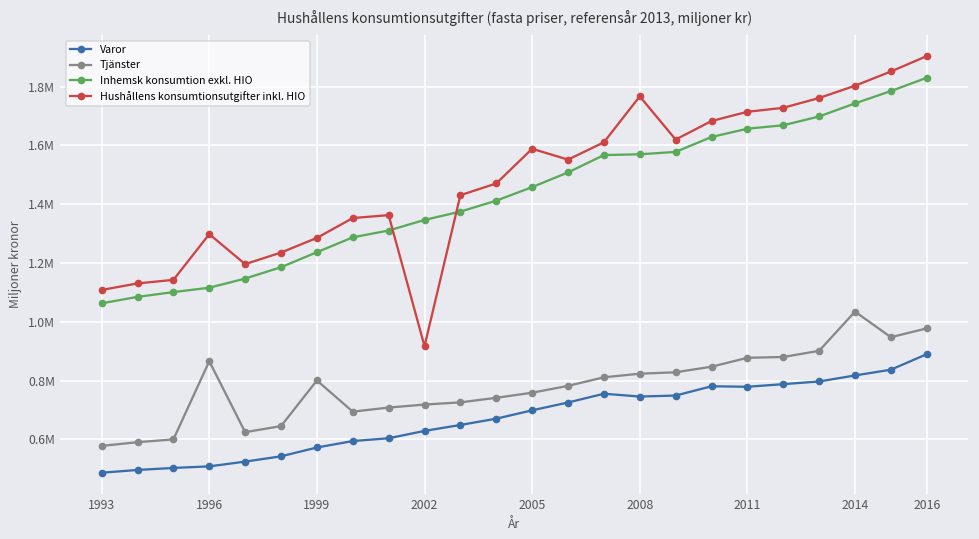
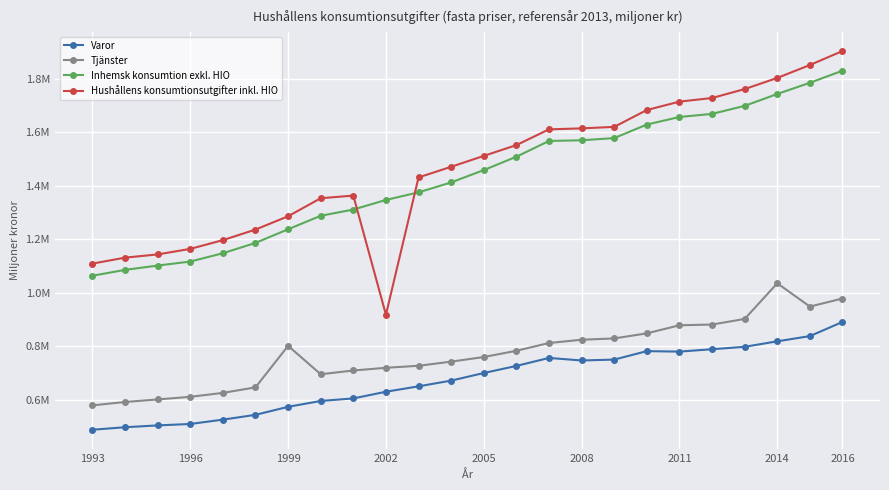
Tjänster, 1996: 870000 -> 610000
Hushållens konsumtionsutgifter inkl. HIO, 1996: 1300000 -> 1160000
Hushållens konsumtionsutgifter inkl. HIO, 2005: 1590000 -> 1510000
Hushållens konsumtionsutgifter inkl. HIO, 2008: 1770000 -> 1610000
